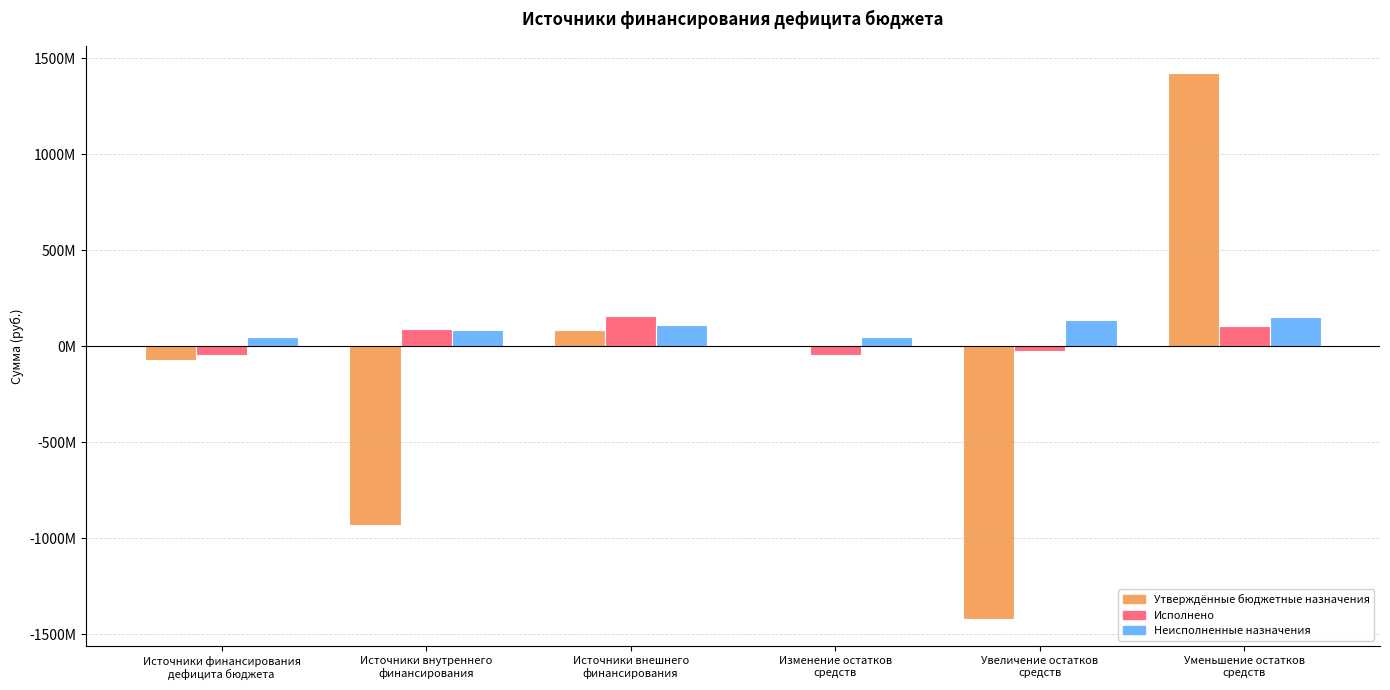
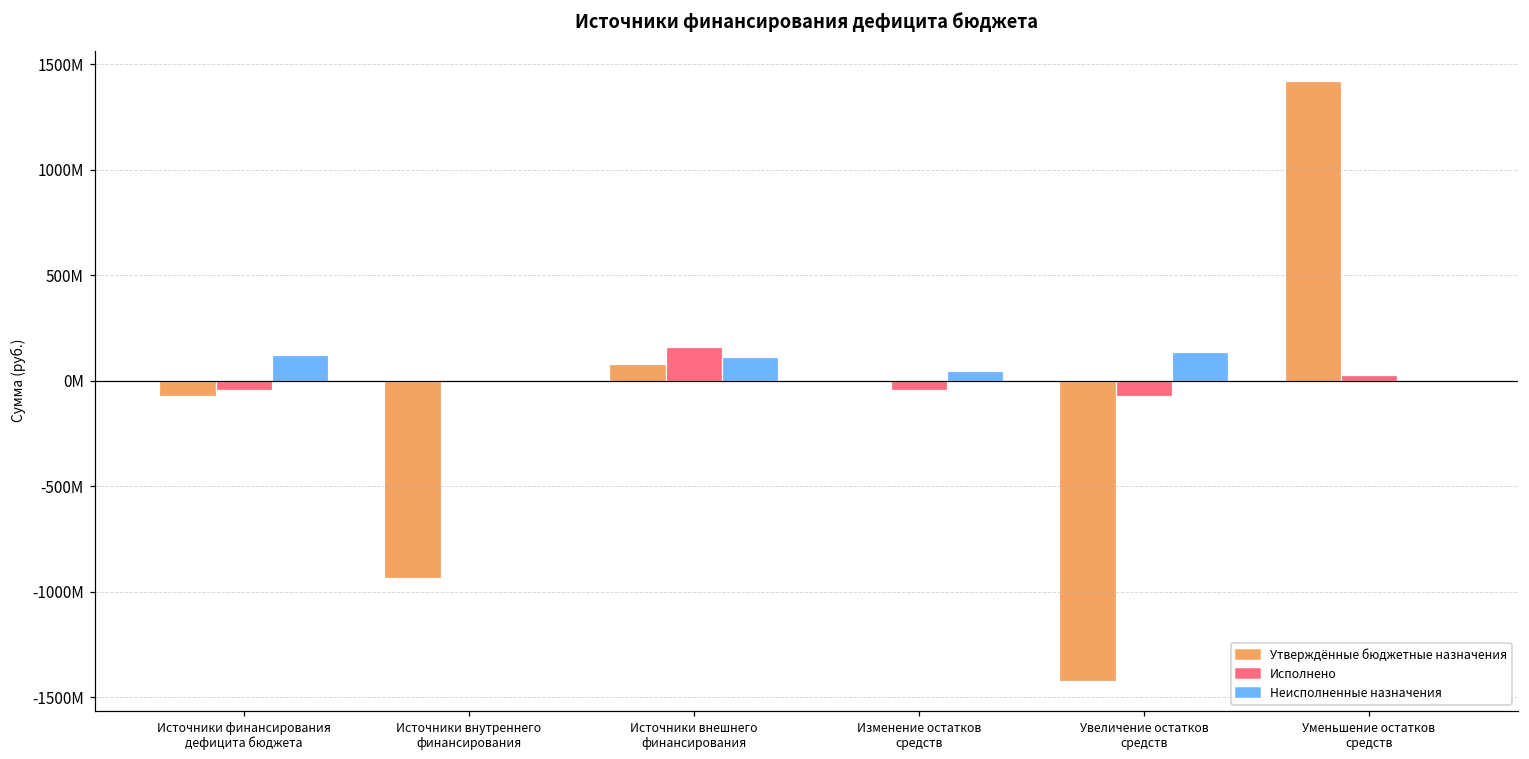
Неисполненные назначения, Источники финансирования дефицита бюджета: 50000000 -> 120000000
Исполнено, Источники внутреннего финансирования: 90000000 -> 0
Неисполненные назначения, Источники внутреннего финансирования: 90000000 -> 0
Исполнено, Увеличение остатков средств: -20000000 -> -70000000
Исполнено, Уменьшение остатков средств: 100000000 -> 30000000
Неисполненные назначения, Уменьшение остатков средств: 150000000 -> 0
